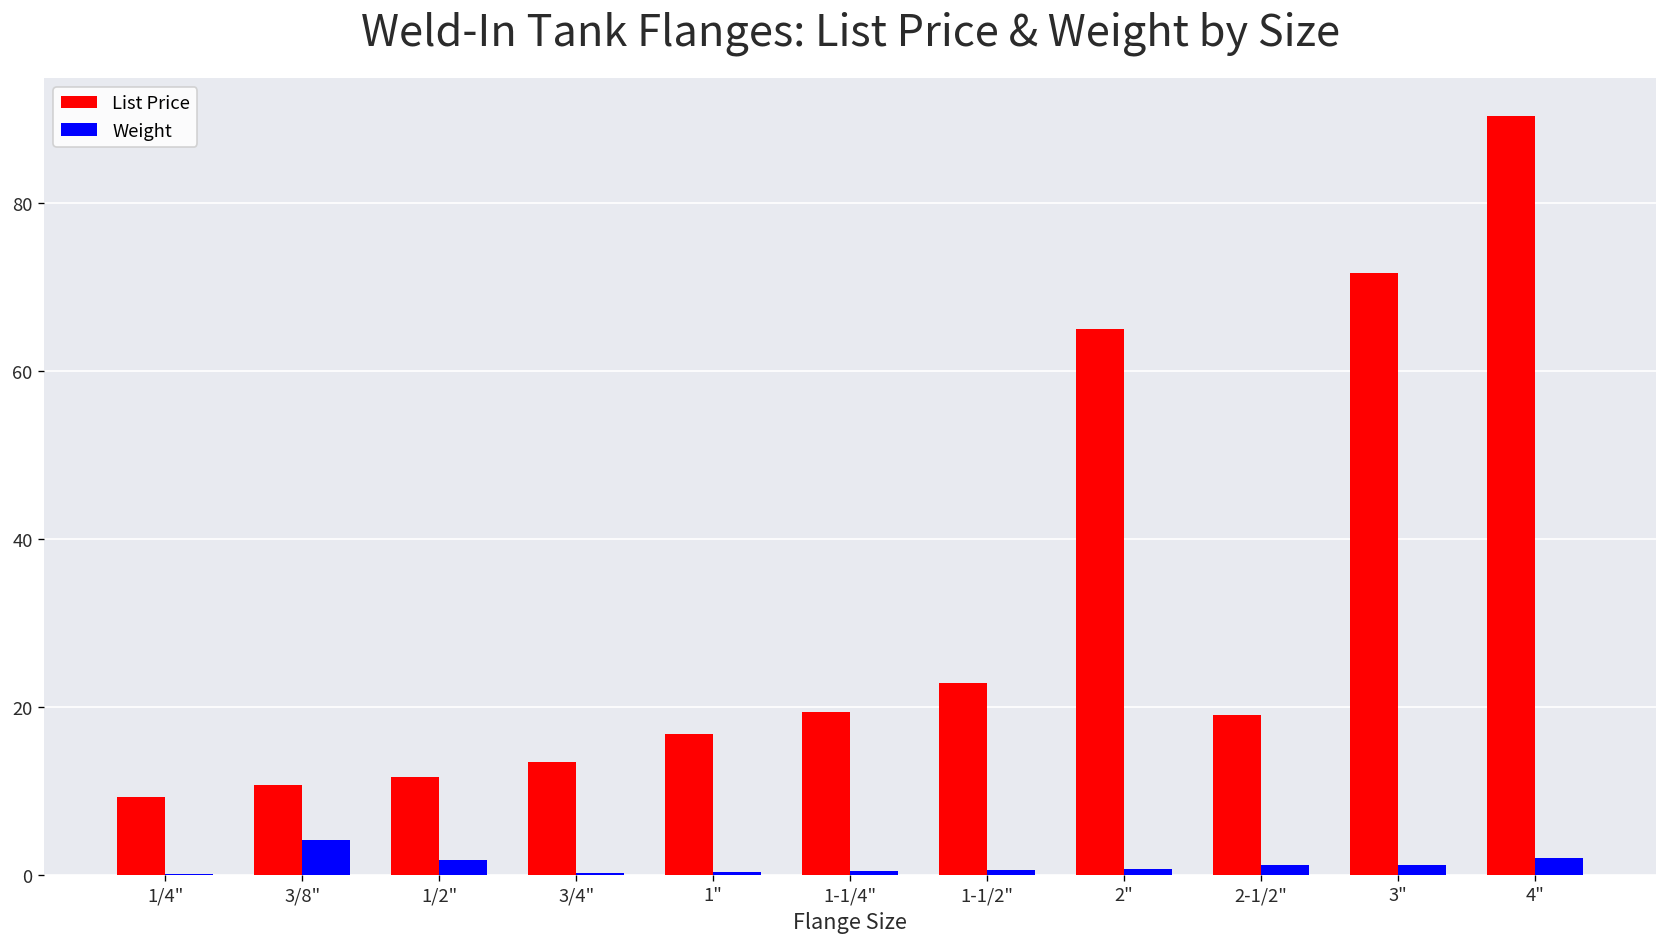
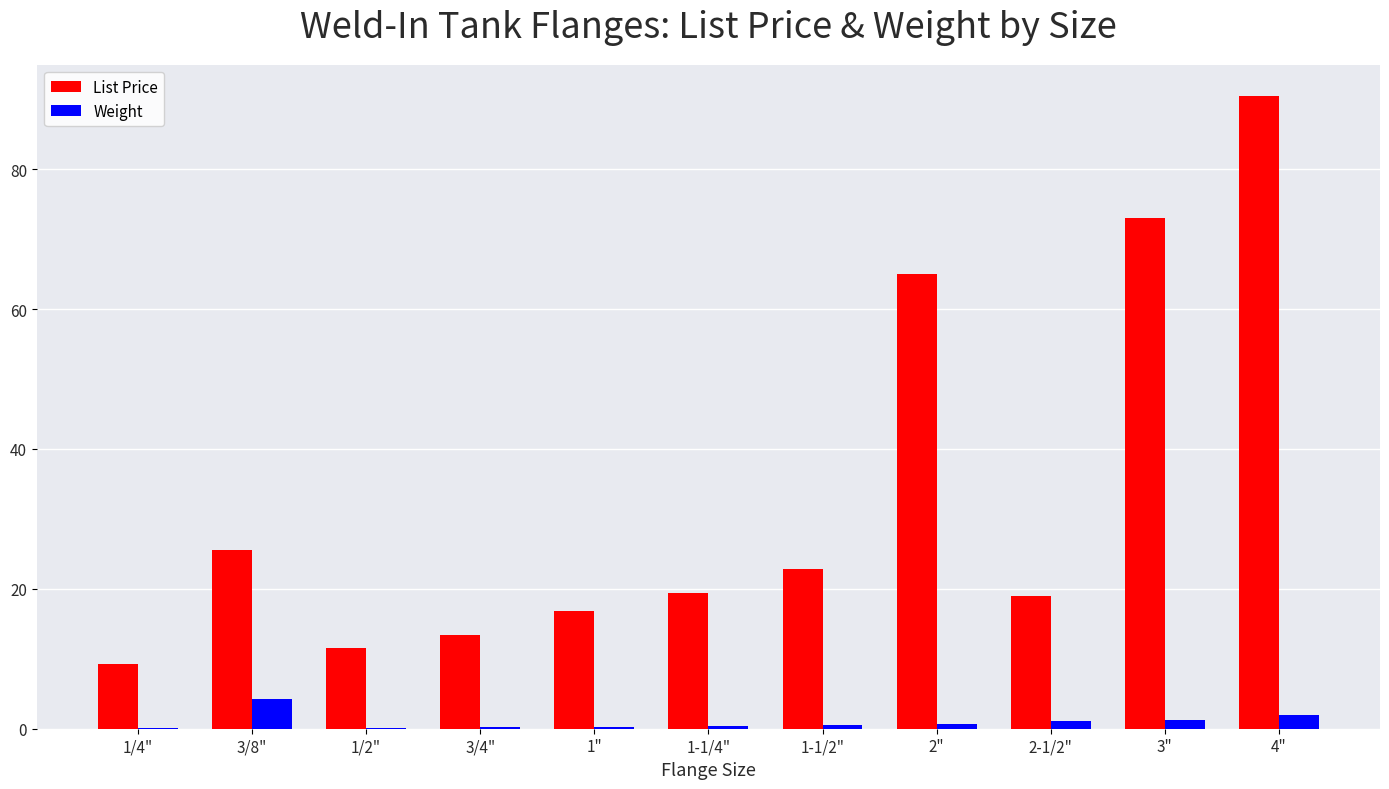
List Price, 3/8": 11 -> 26
Weight, 1/2": 2 -> 0
List Price, 3": 72 -> 73
